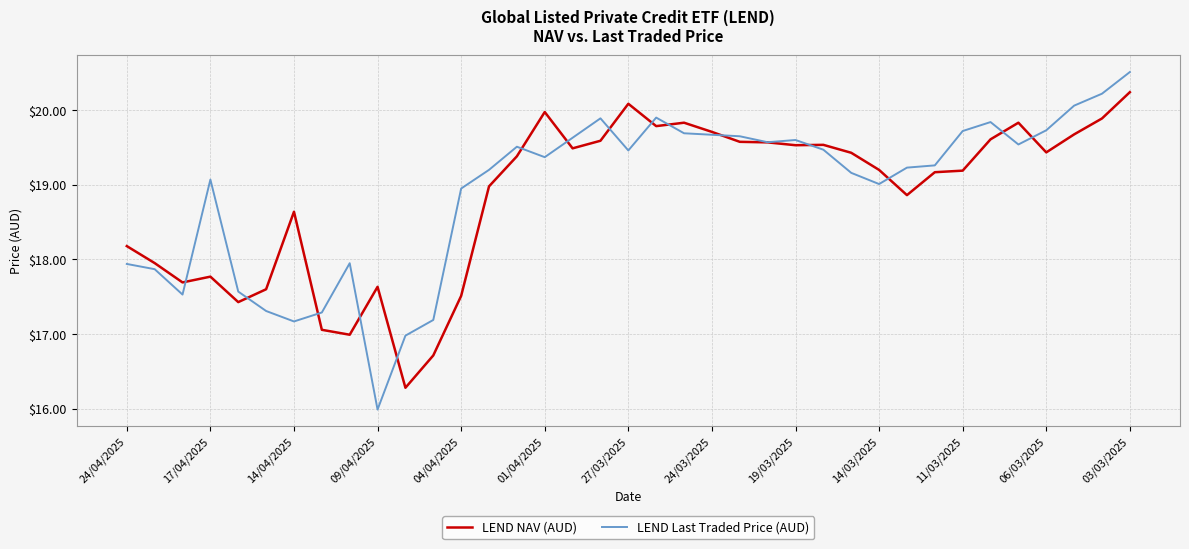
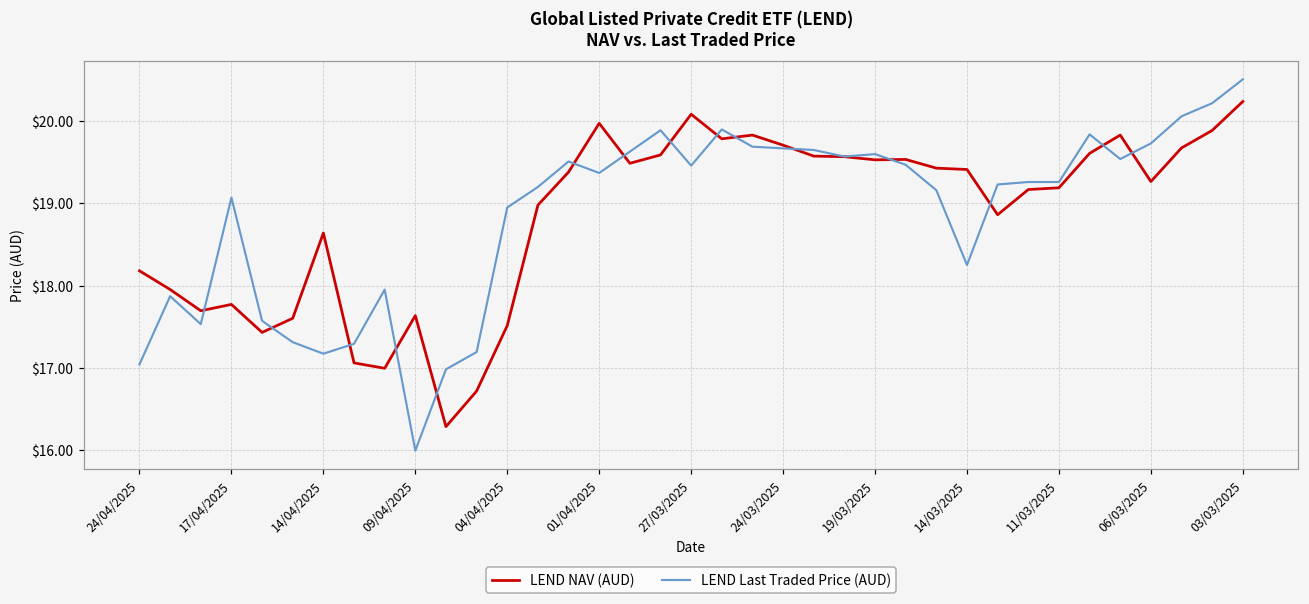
LEND Last Traded Price (AUD), 24/04/2025: $17.9 -> $17.0
LEND NAV (AUD), 14/03/2025: $19.2 -> $19.4
LEND Last Traded Price (AUD), 14/03/2025: $19.0 -> $18.3
LEND Last Traded Price (AUD), 11/03/2025: $19.7 -> $19.3
LEND NAV (AUD), 06/03/2025: $19.4 -> $19.3
